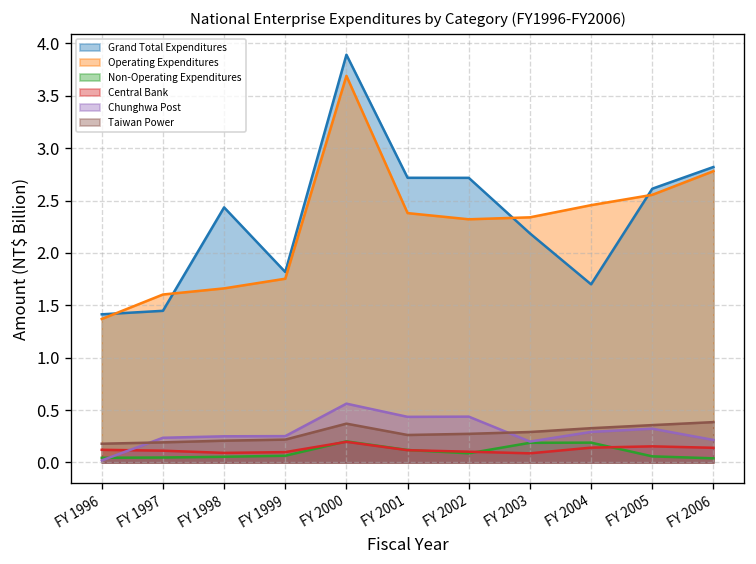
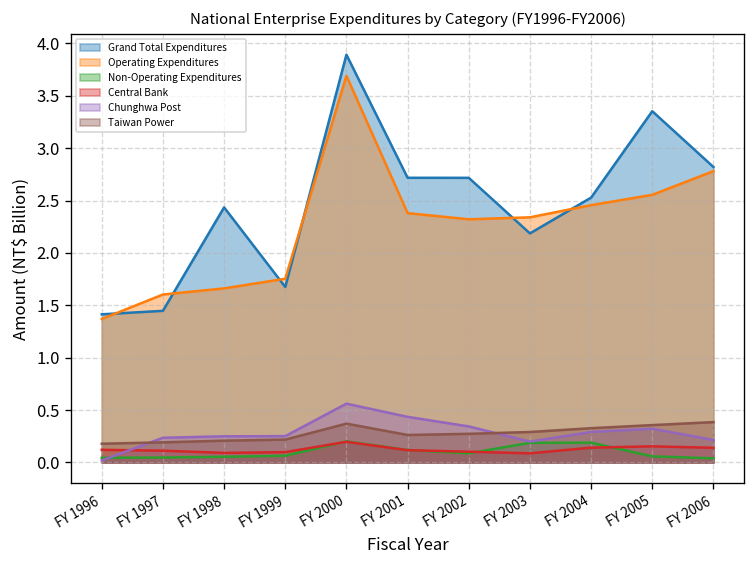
Grand Total Expenditures, FY 1999: 1.8 -> 1.7
Chunghwa Post, FY 2002: 0.4 -> 0.3
Grand Total Expenditures, FY 2004: 1.7 -> 2.5
Grand Total Expenditures, FY 2005: 2.6 -> 3.4
